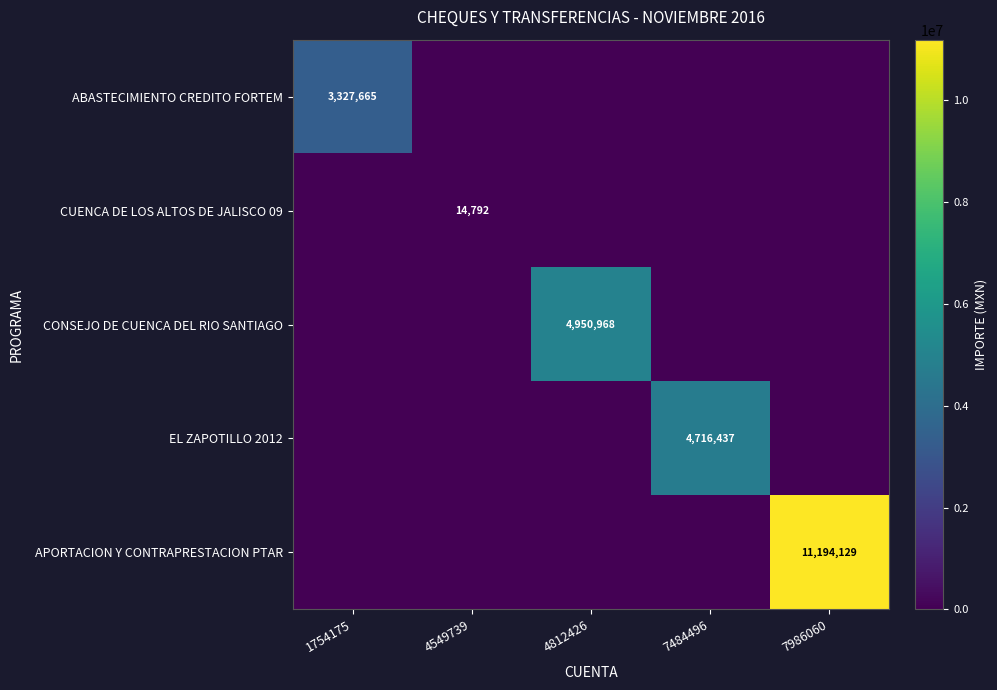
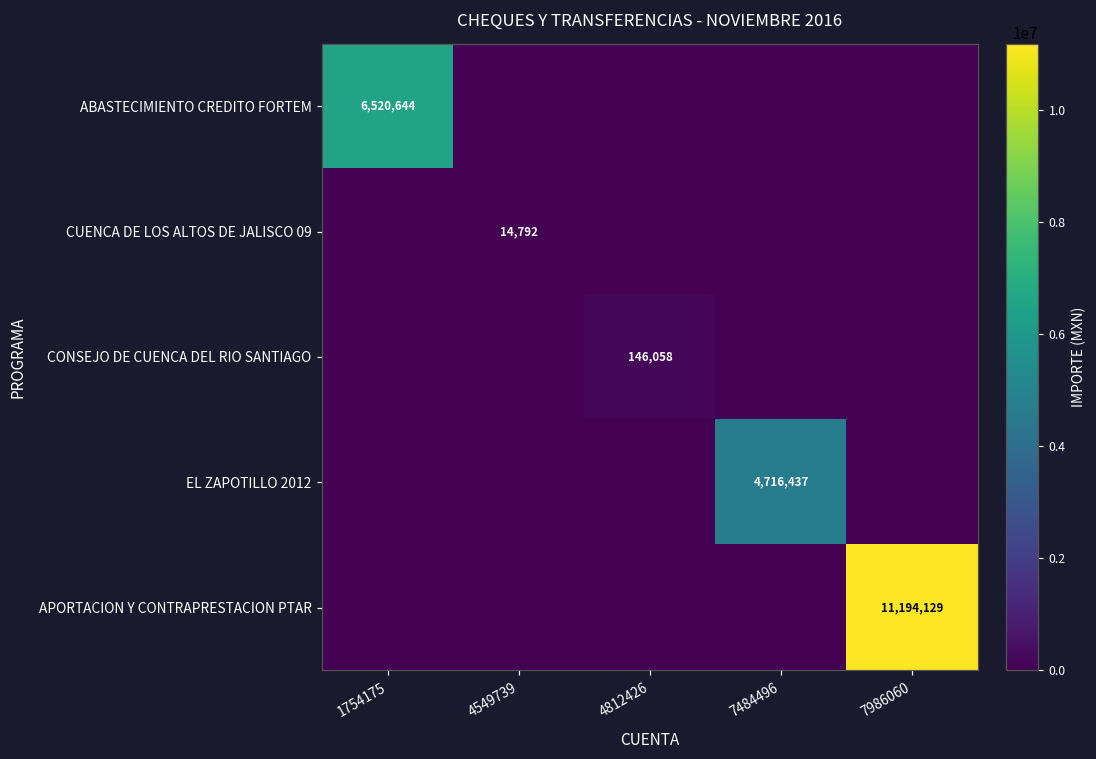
ABASTECIMIENTO CREDITO FORTEM, 1754175: 3,327,665 -> 6,520,644
CONSEJO DE CUENCA DEL RIO SANTIAGO, 4812426: 4,950,968 -> 146,058
